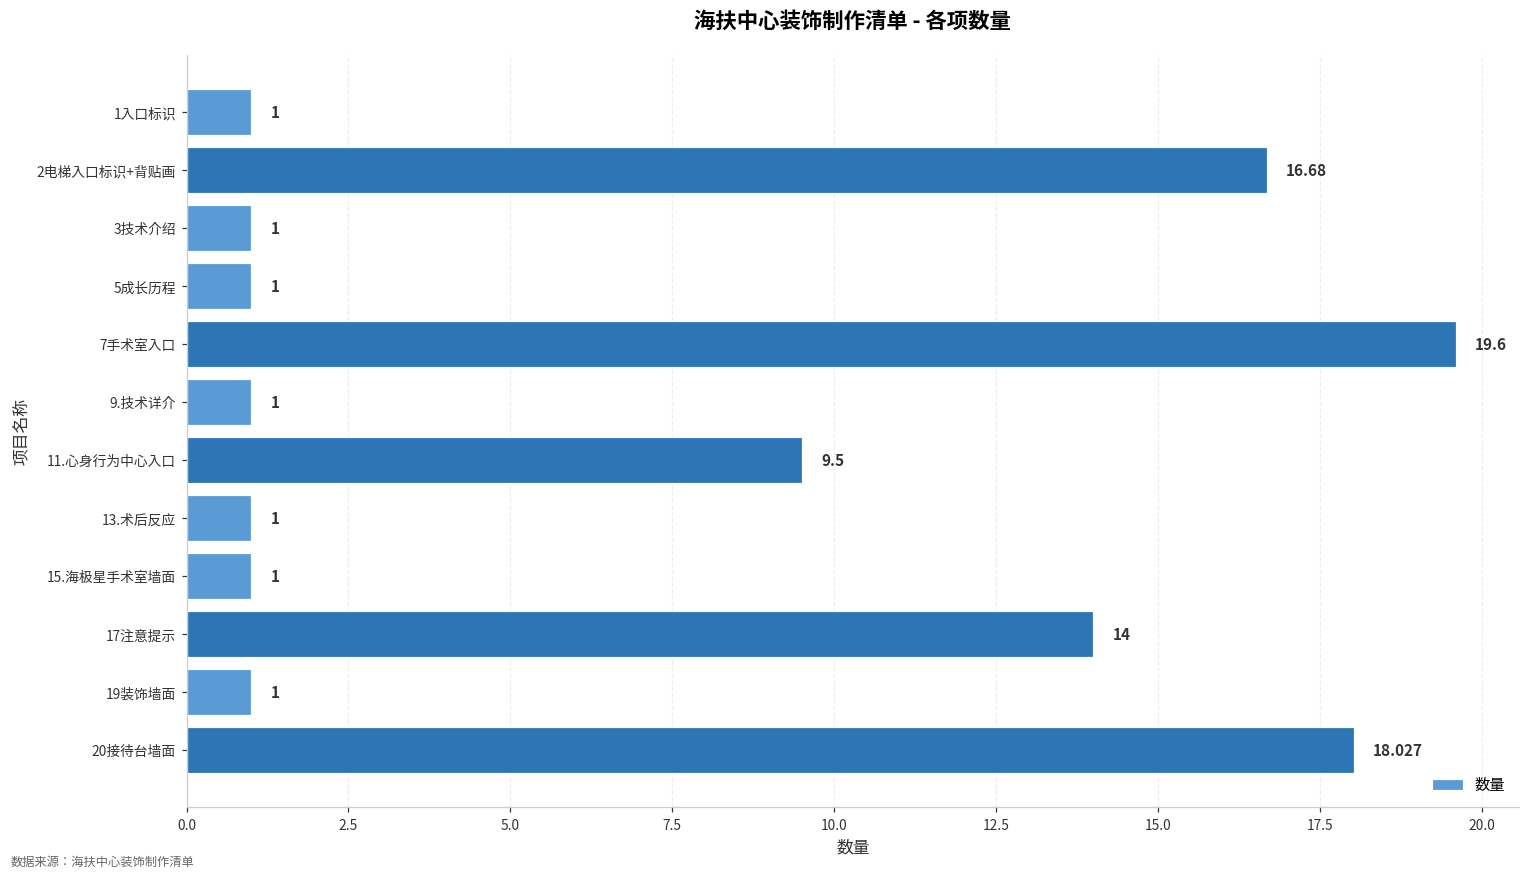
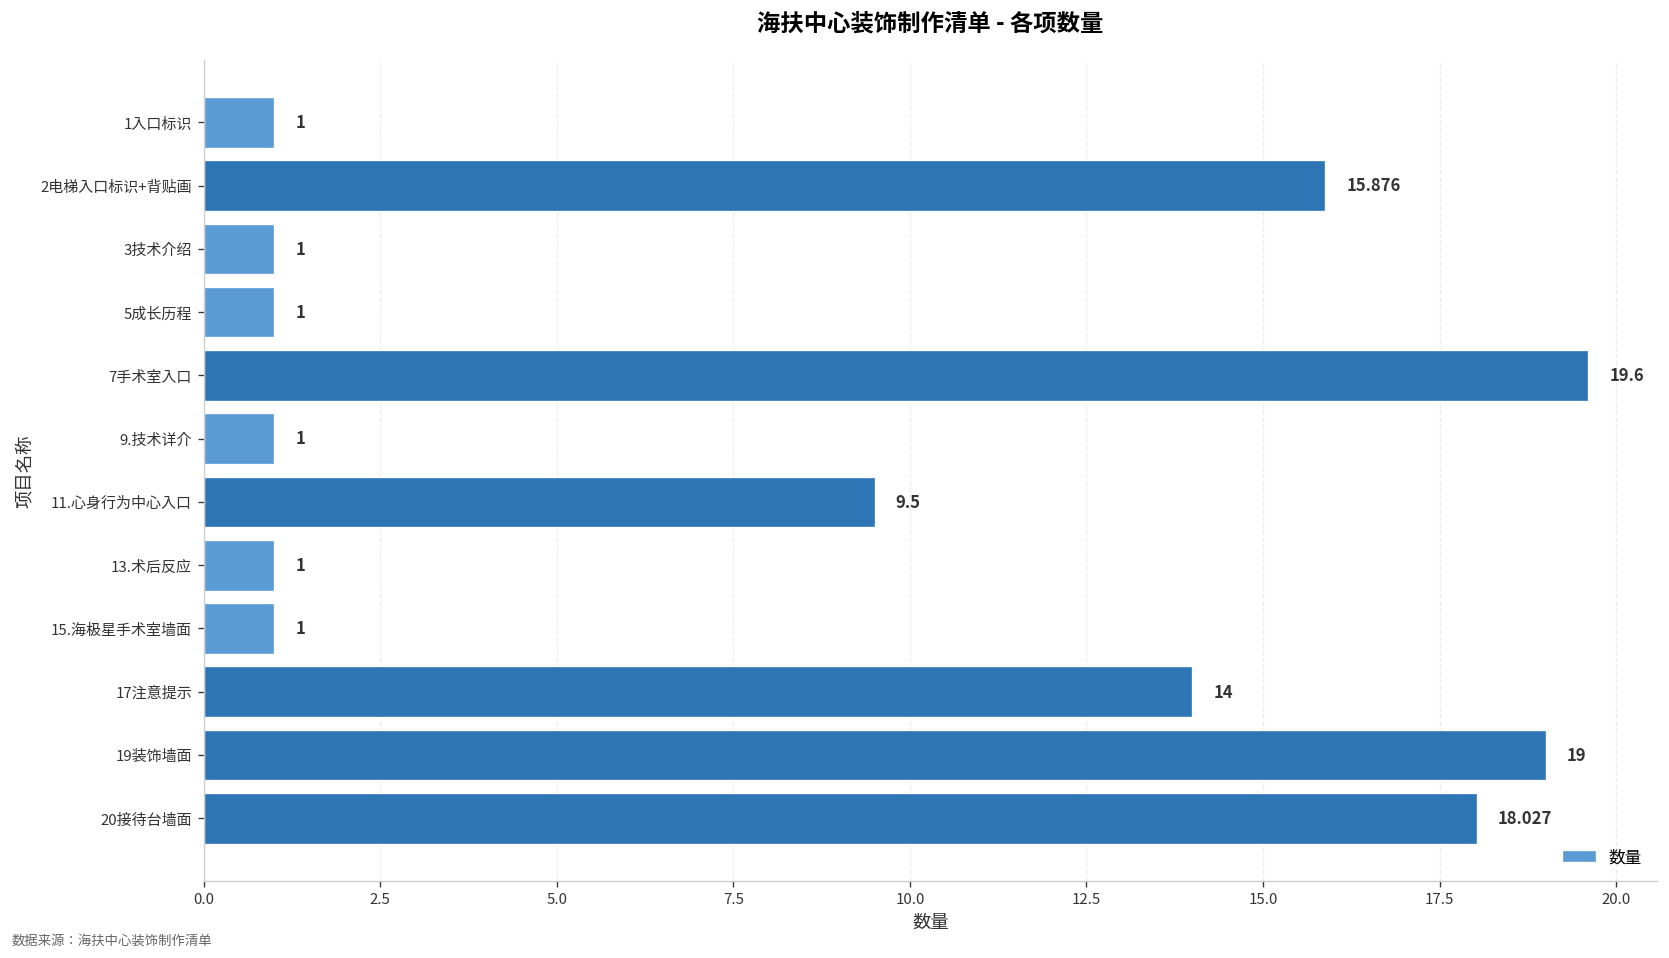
2电梯入口标识+背贴画: 16.68 -> 15.876
19装饰墙面: 1 -> 19
